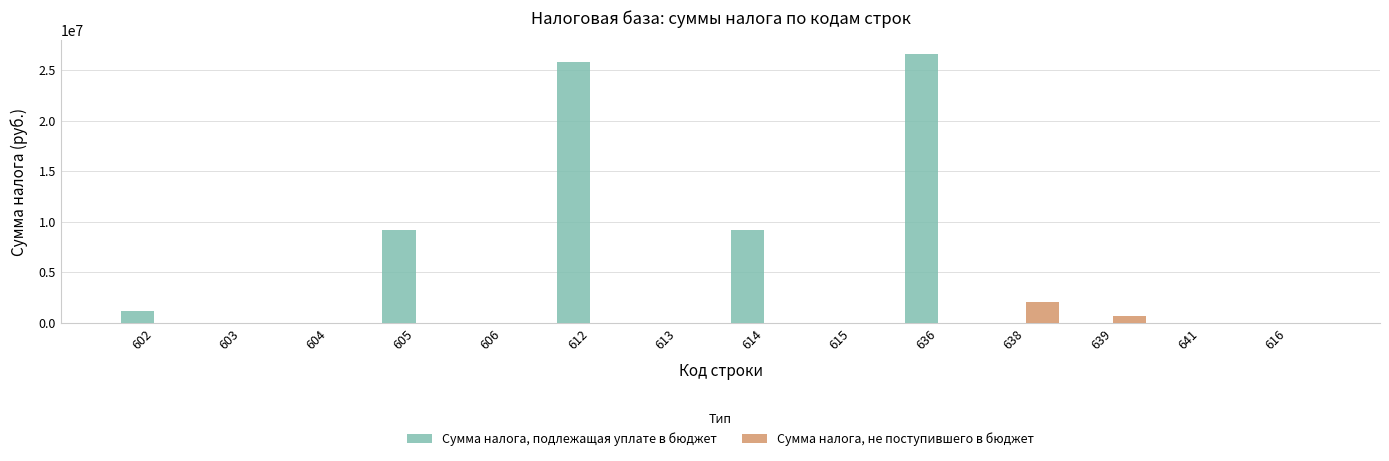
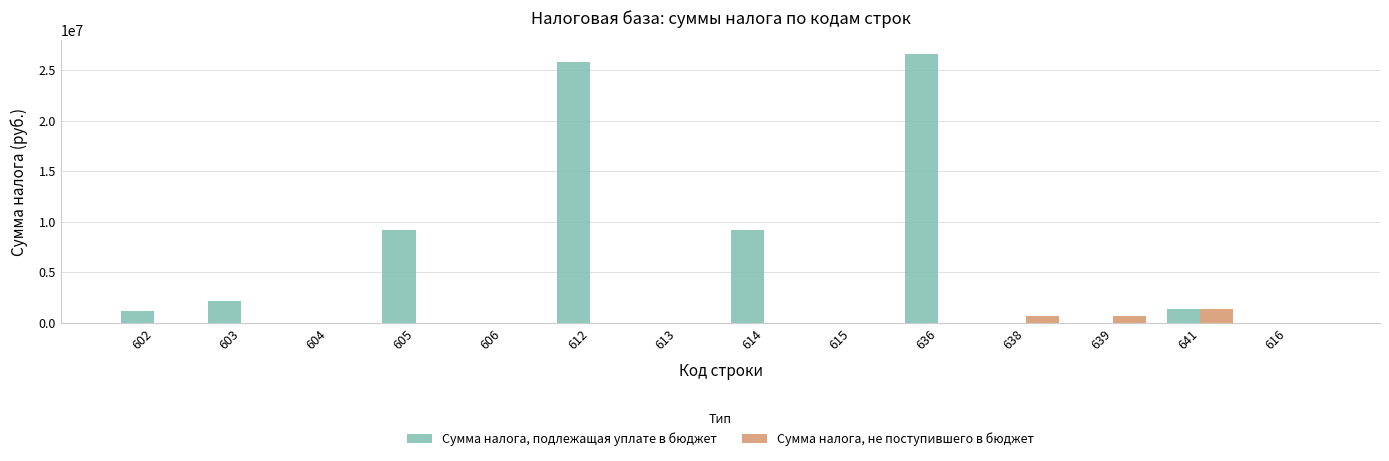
Сумма налога, подлежащая уплате в бюджет, 603: 0 -> 2200000
Сумма налога, не поступившего в бюджет, 638: 2000000 -> 600000
Сумма налога, подлежащая уплате в бюджет, 641: 0 -> 1300000
Сумма налога, не поступившего в бюджет, 641: 0 -> 1400000
